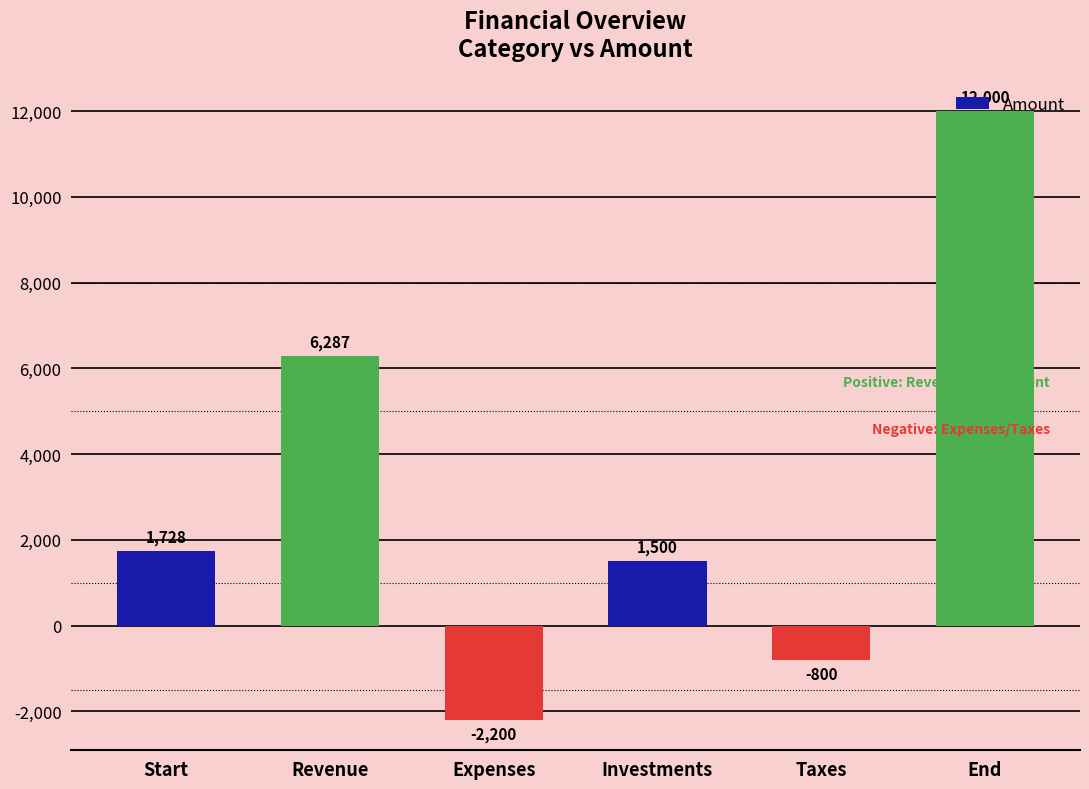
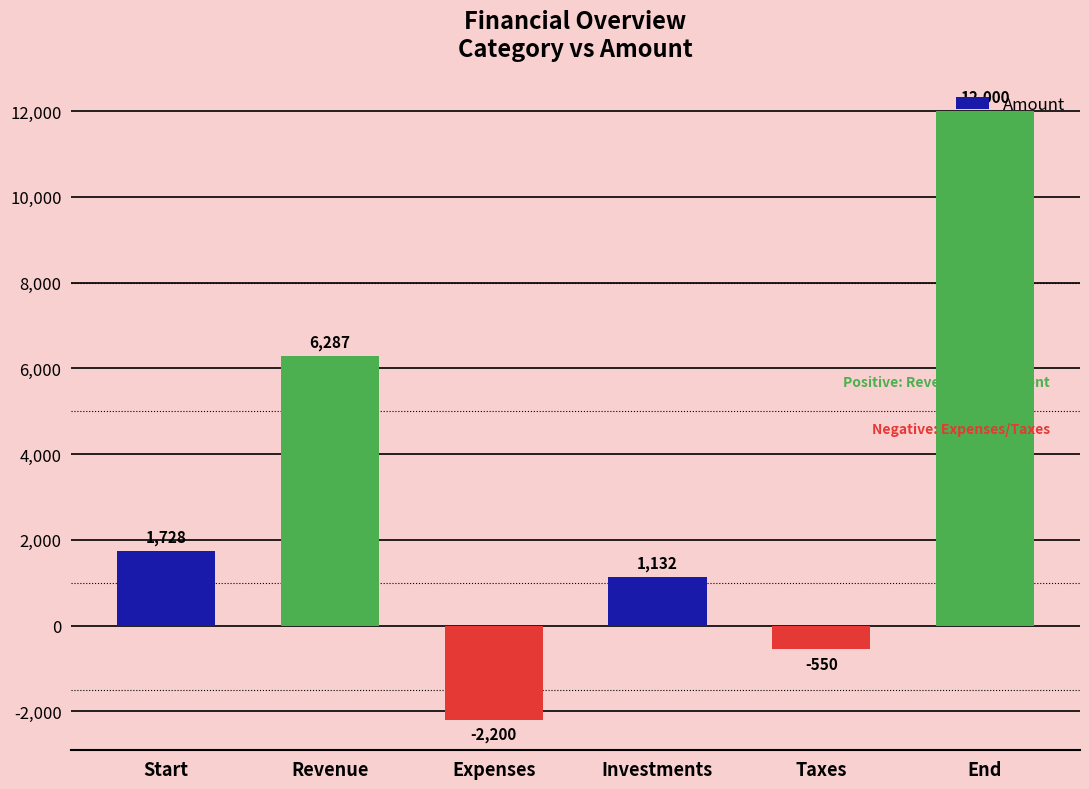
Investments: 1,500 -> 1,132
Taxes: -800 -> -550
